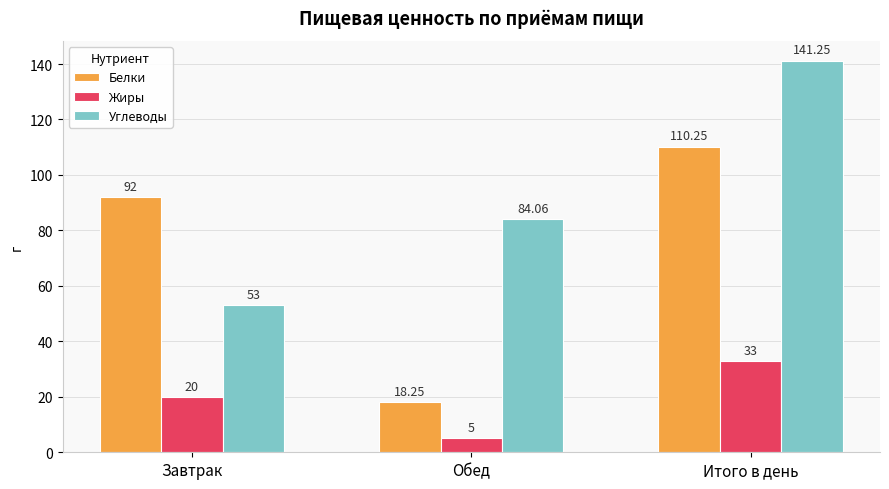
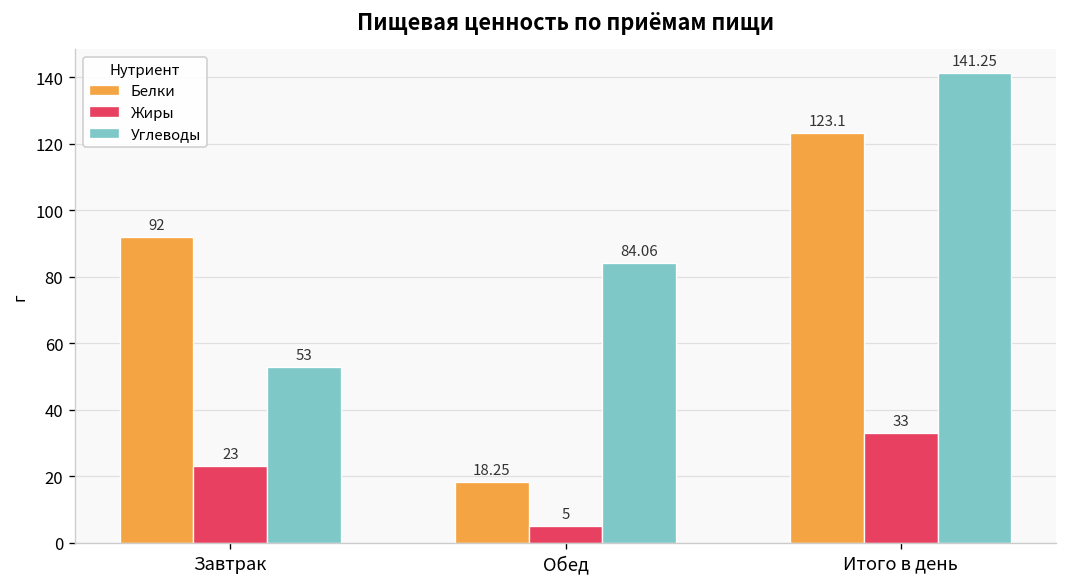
Жиры, Завтрак: 20 -> 23
Белки, Итого в день: 110.25 -> 123.1
